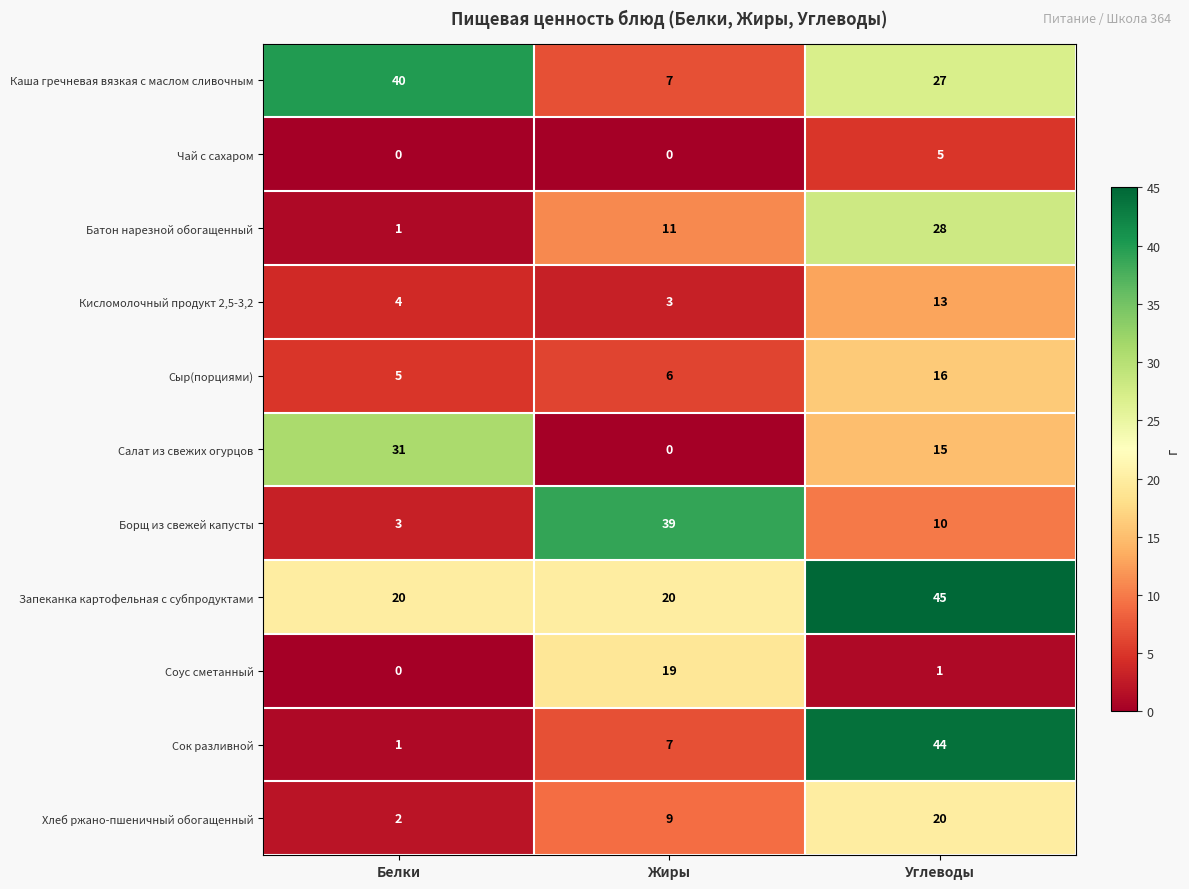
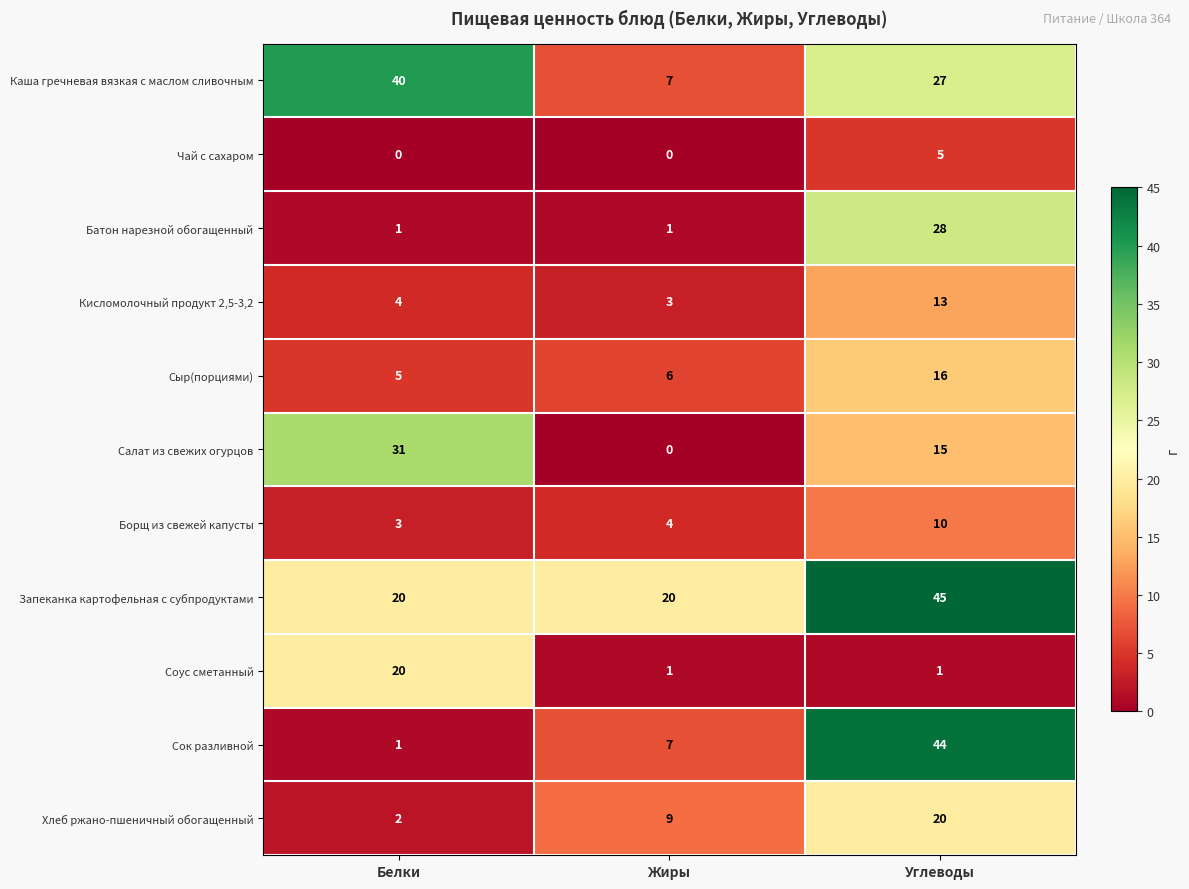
Батон нарезной обогащенный, Жиры: 11 -> 1
Борщ из свежей капусты, Жиры: 39 -> 4
Соус сметанный, Белки: 0 -> 20
Соус сметанный, Жиры: 19 -> 1
